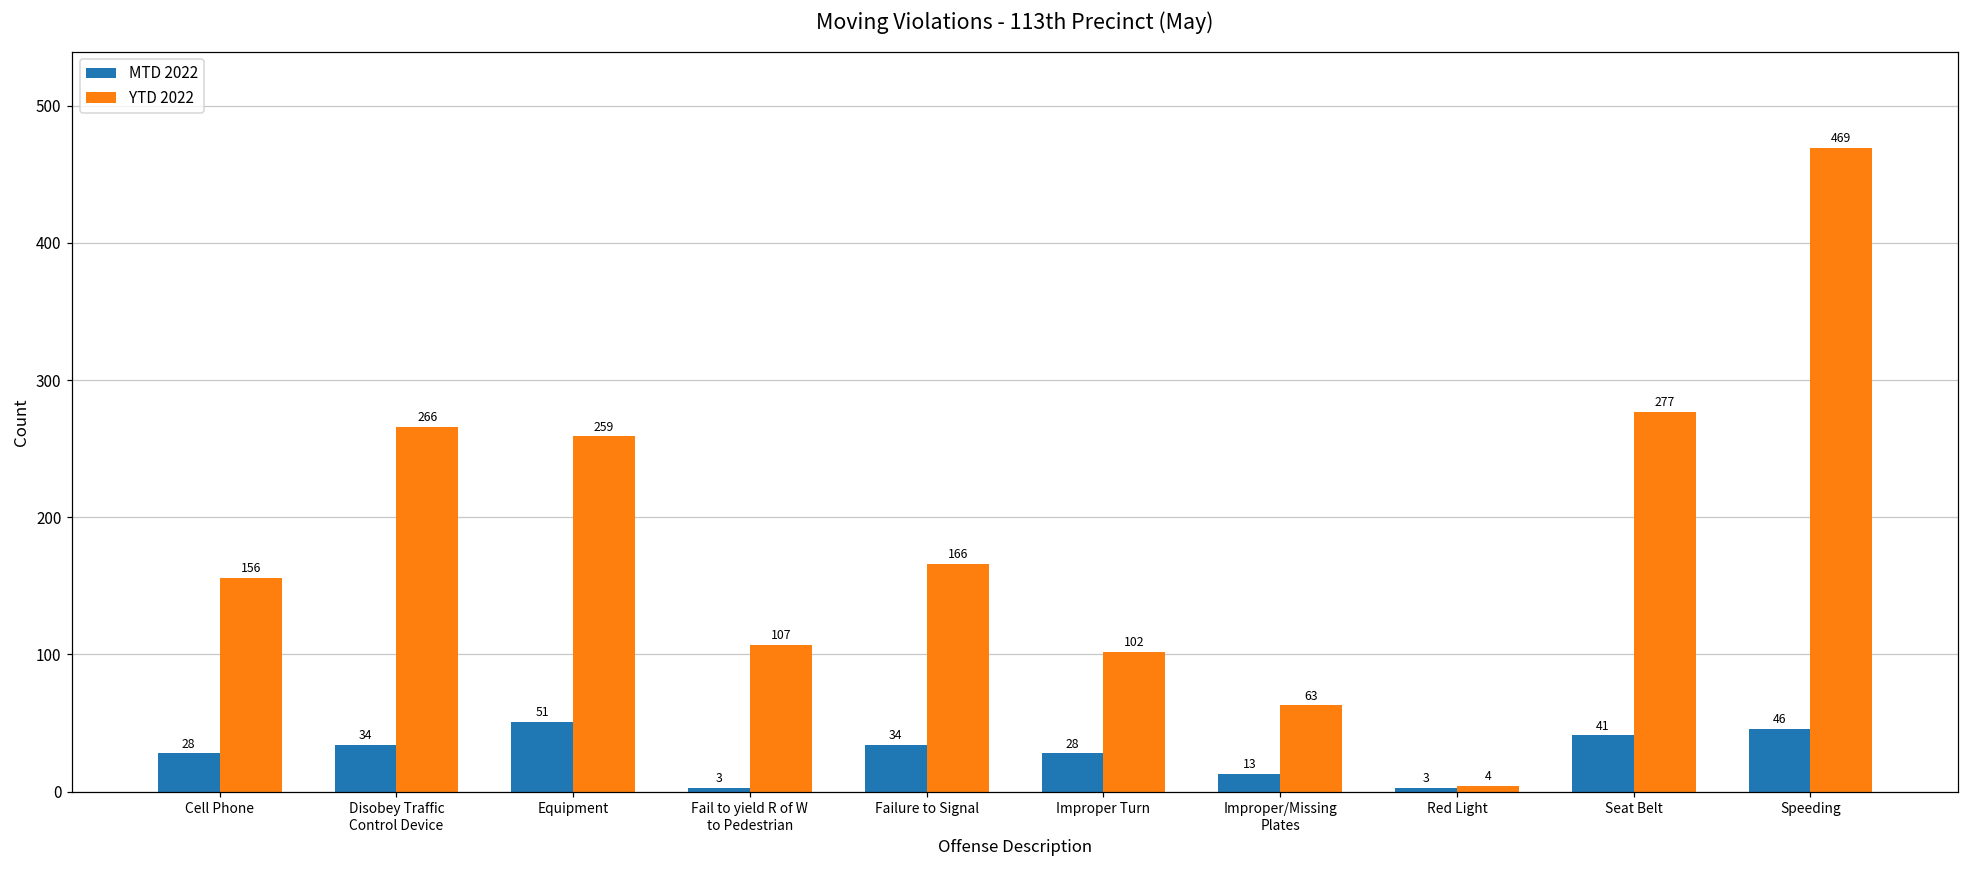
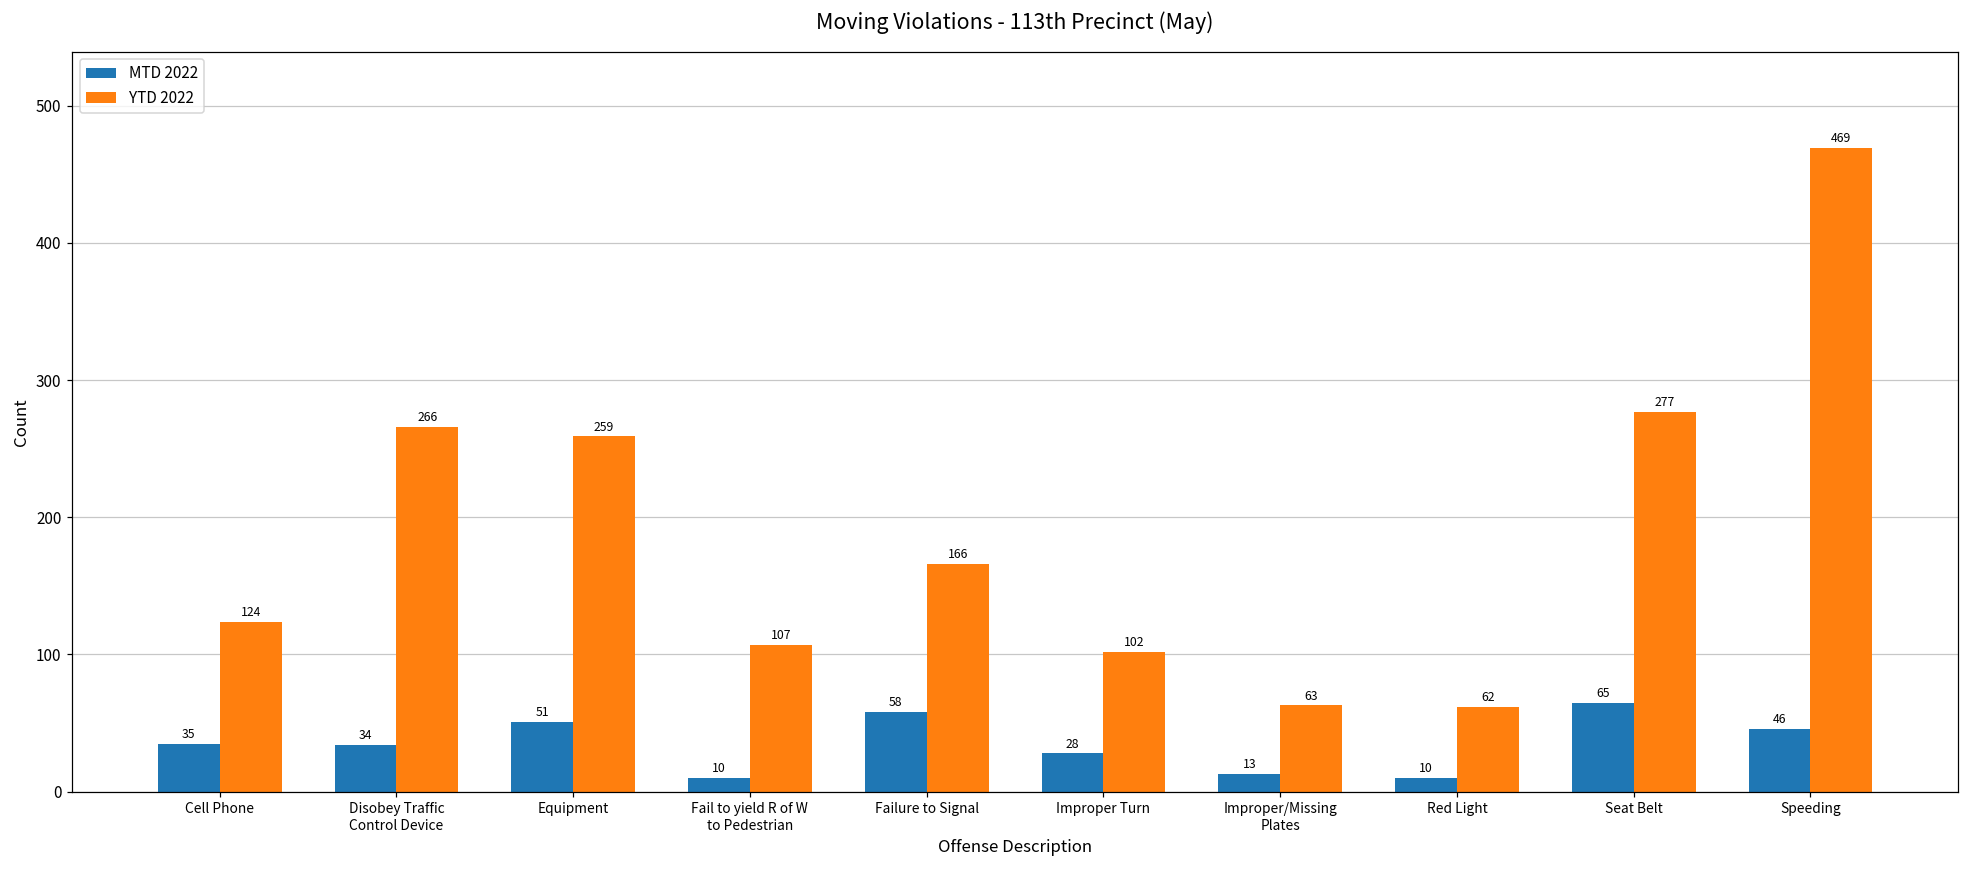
MTD 2022, Cell Phone: 28 -> 35
YTD 2022, Cell Phone: 156 -> 124
MTD 2022, Fail to yield R of W to Pedestrian: 3 -> 10
MTD 2022, Failure to Signal: 34 -> 58
MTD 2022, Red Light: 3 -> 10
YTD 2022, Red Light: 4 -> 62
MTD 2022, Seat Belt: 41 -> 65
